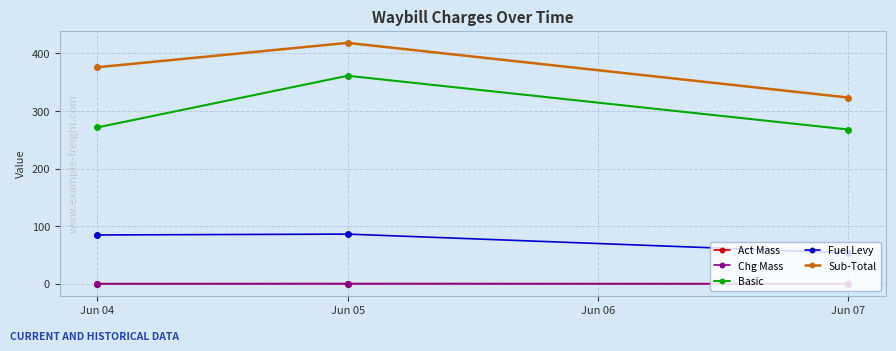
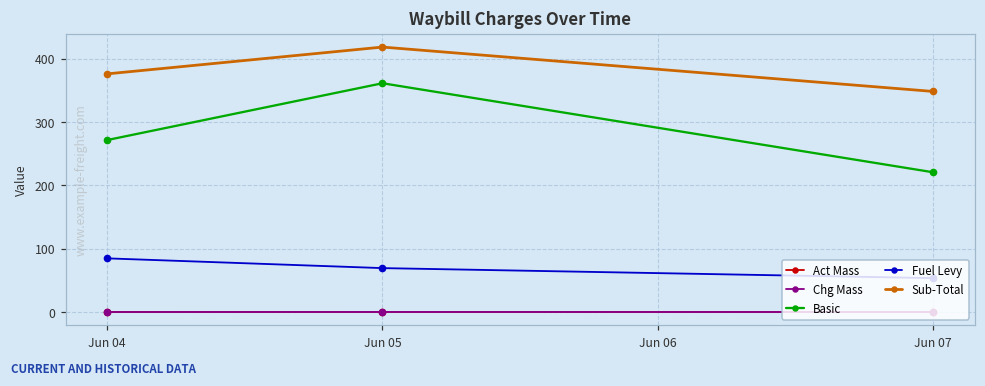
Fuel Levy, Jun 05: 90 -> 70
Basic, Jun 07: 270 -> 220
Sub-Total, Jun 07: 320 -> 350
